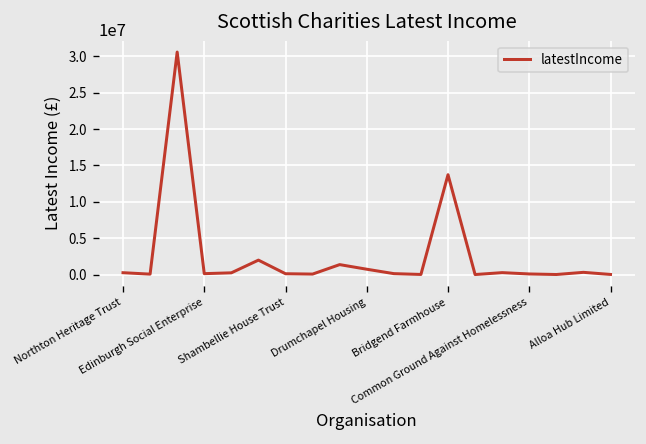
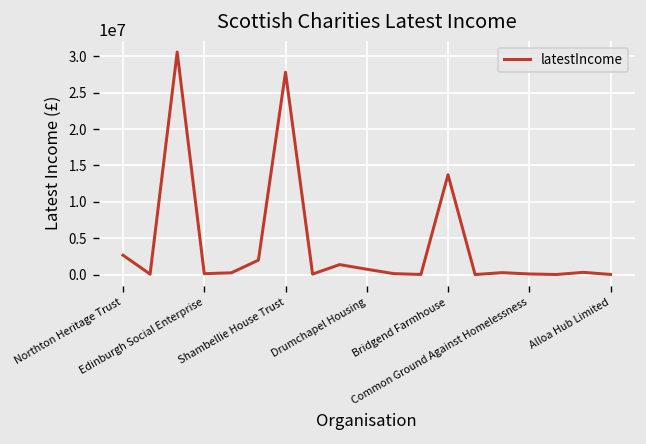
Northton Heritage Trust: 0 -> 3000000
Shambellie House Trust: 0 -> 28000000
